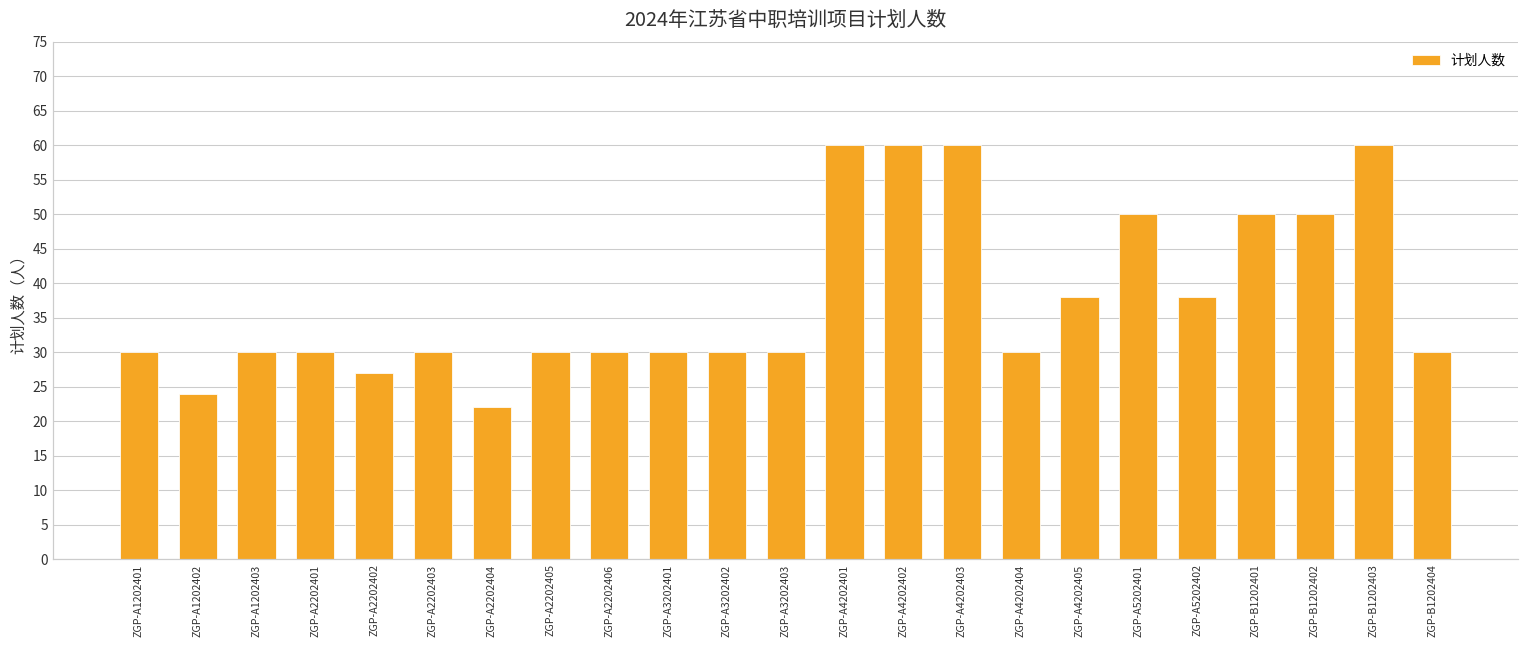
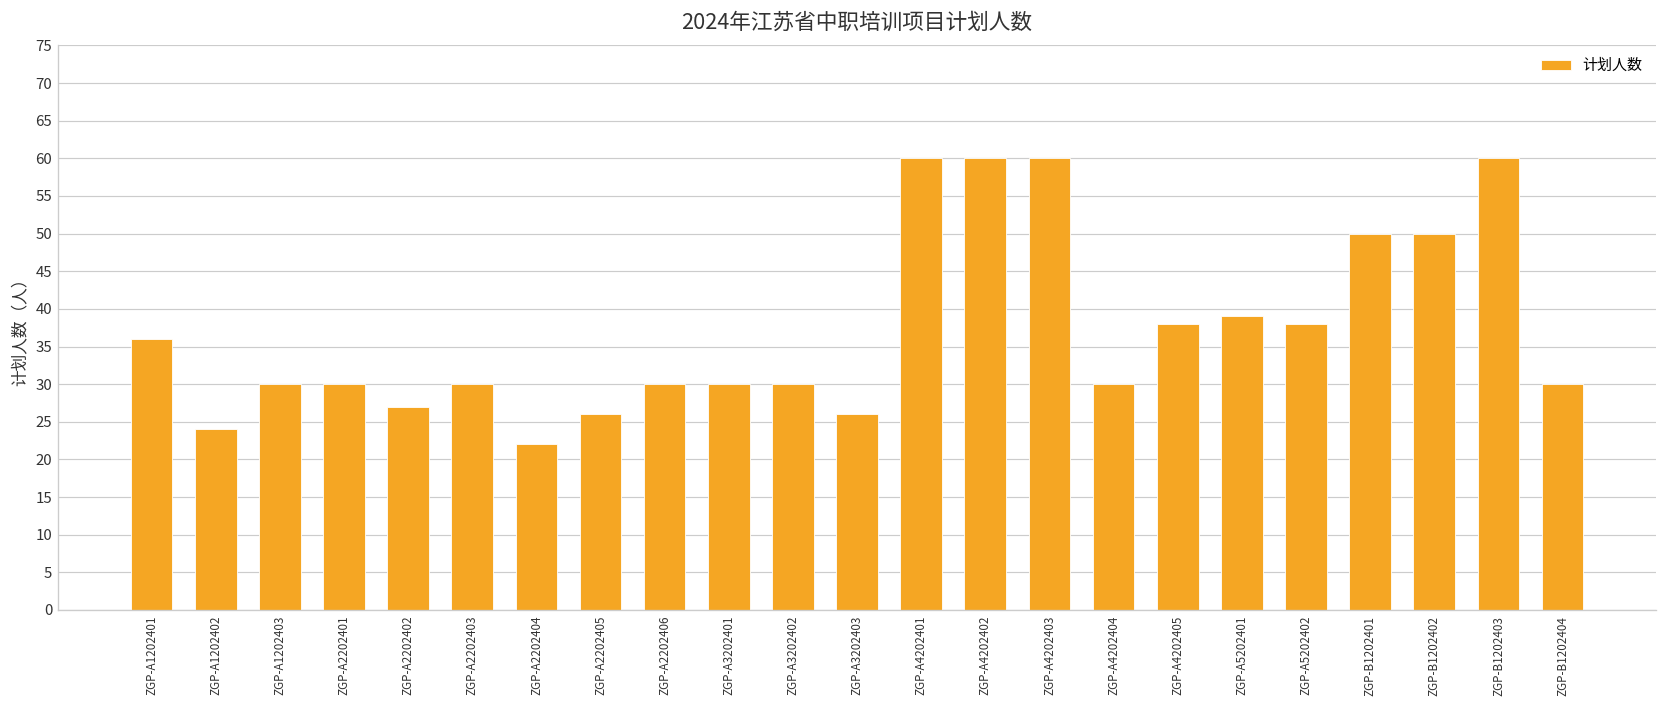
ZGP-A1202401: 30 -> 36
ZGP-A2202405: 30 -> 26
ZGP-A3202403: 30 -> 26
ZGP-A5202401: 50 -> 39
